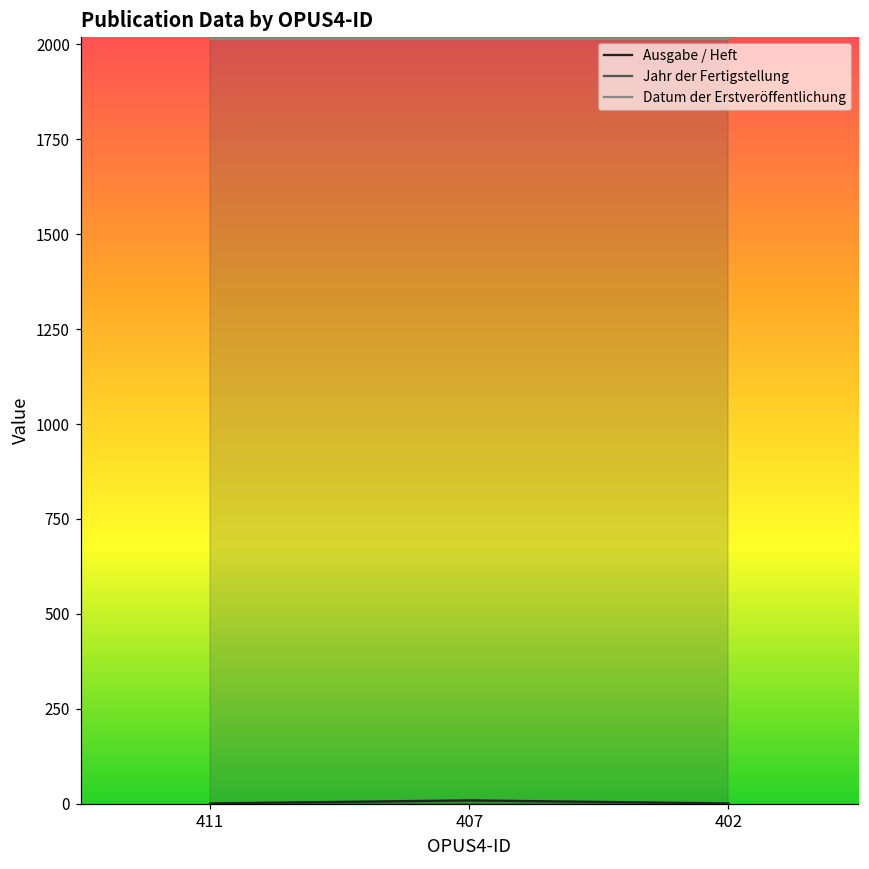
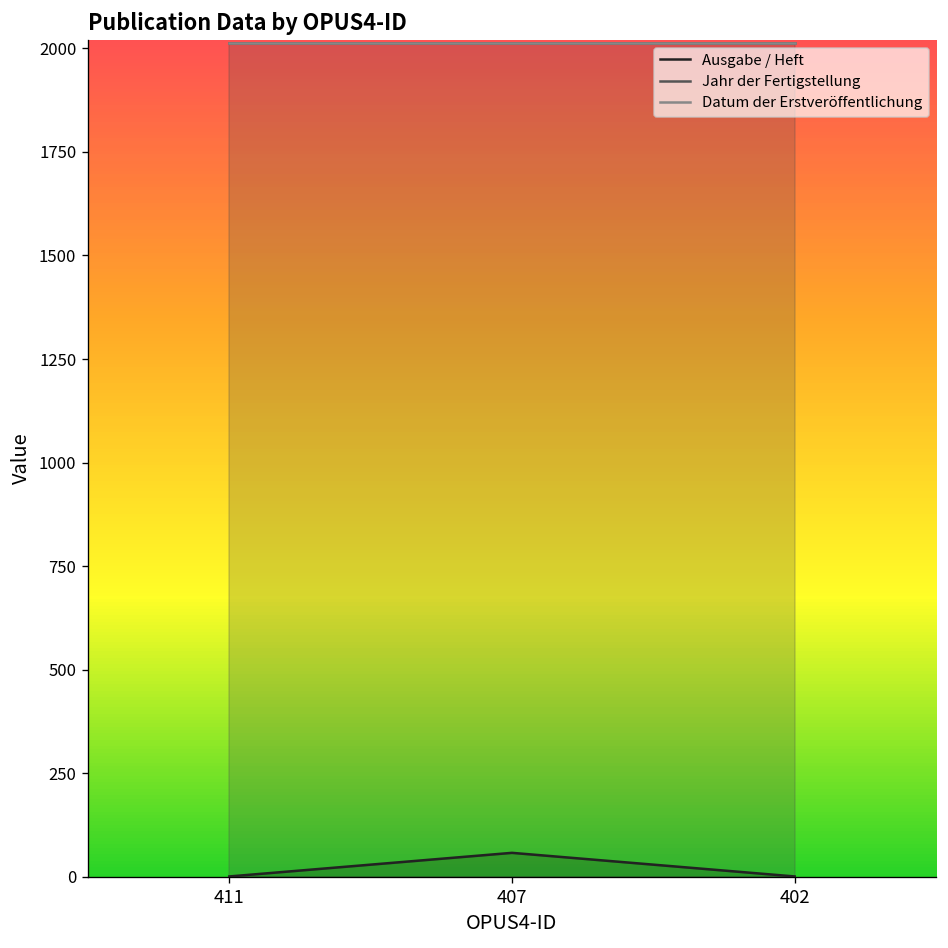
Ausgabe / Heft, 407: 10 -> 60
